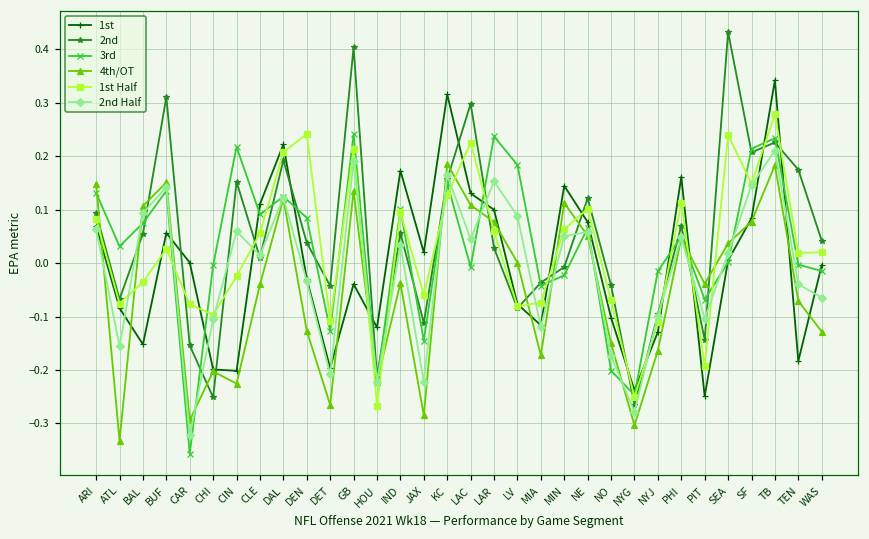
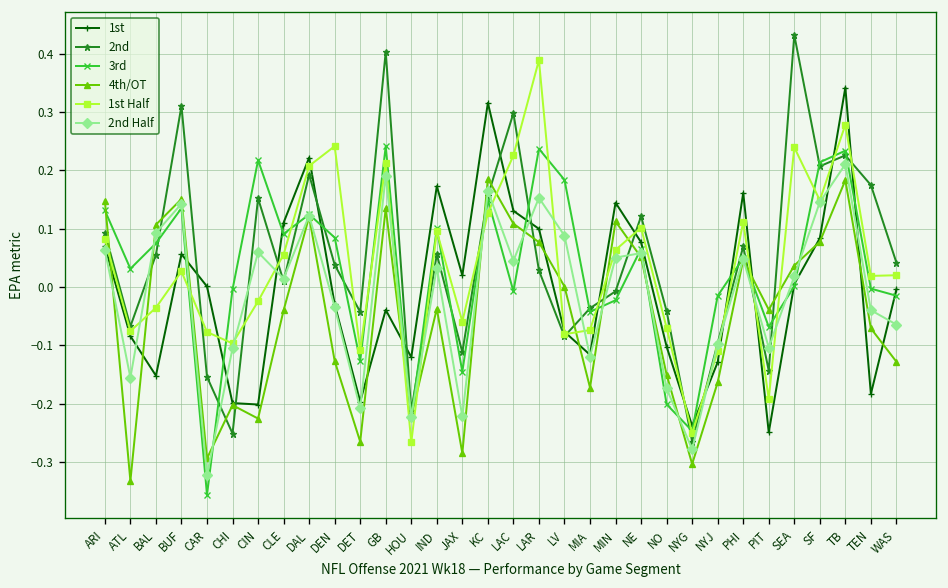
1st Half, LAR: 0.06 -> 0.39
